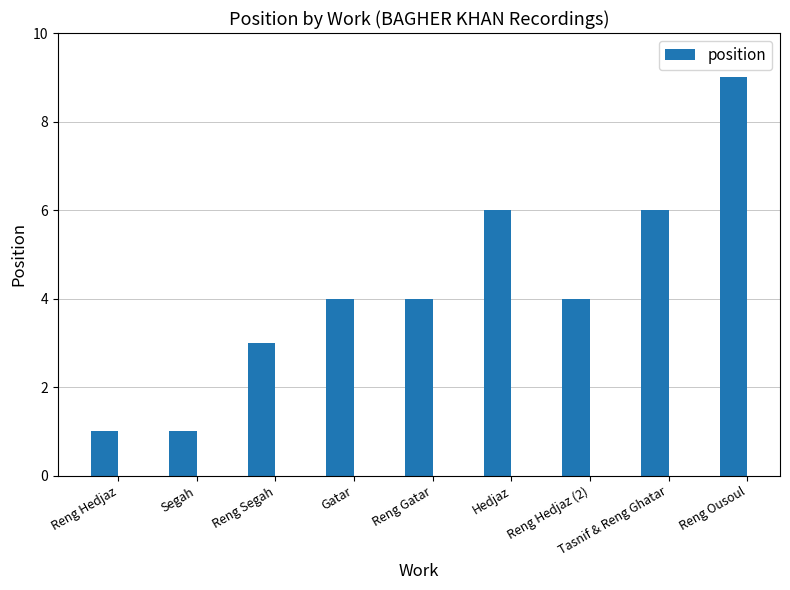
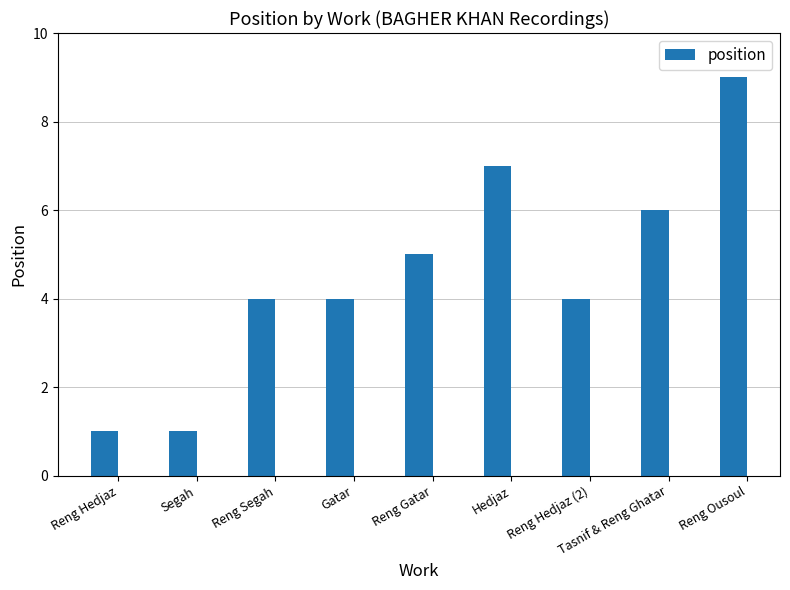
Reng Segah: 3 -> 4
Reng Gatar: 4 -> 5
Hedjaz: 6 -> 7
